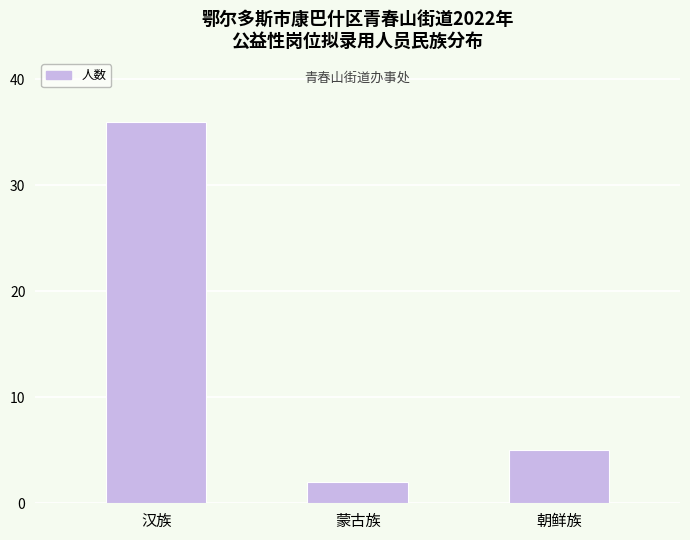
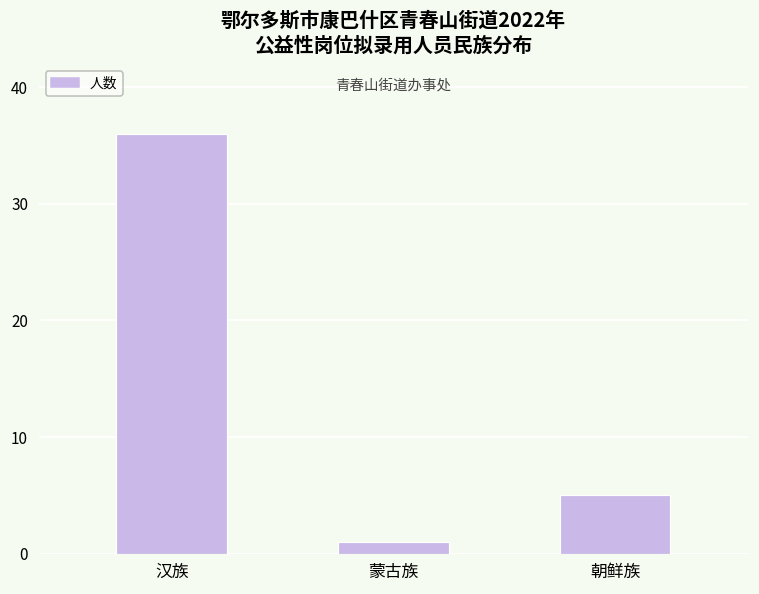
蒙古族: 2 -> 1
